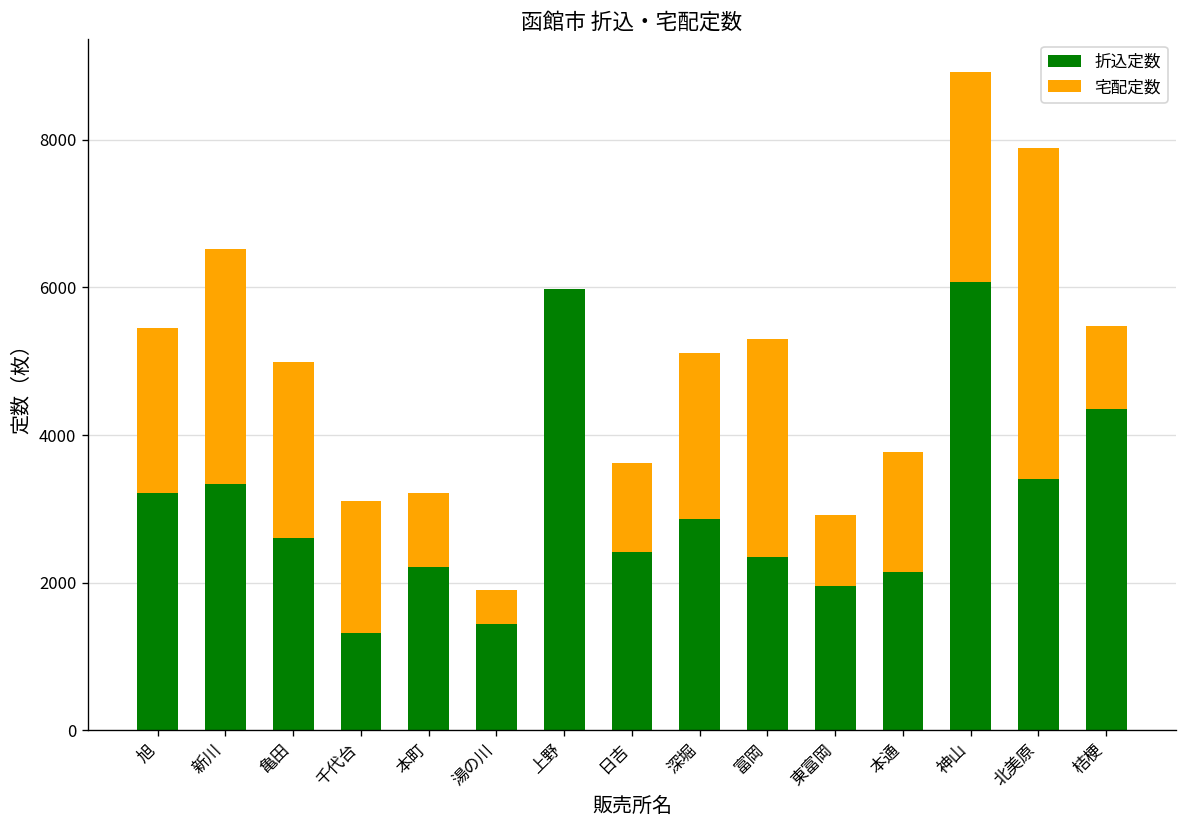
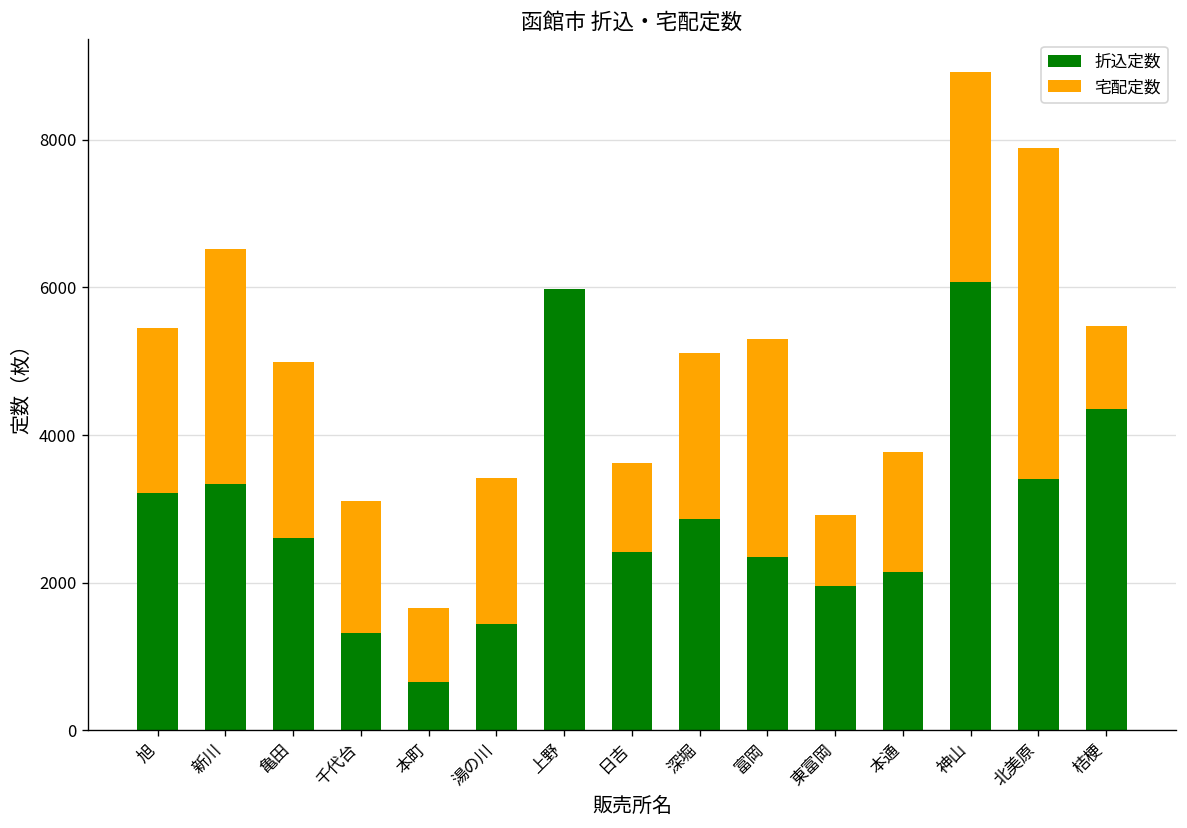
折込定数, 本町: 2200 -> 700
宅配定数, 湯の川: 500 -> 2000
